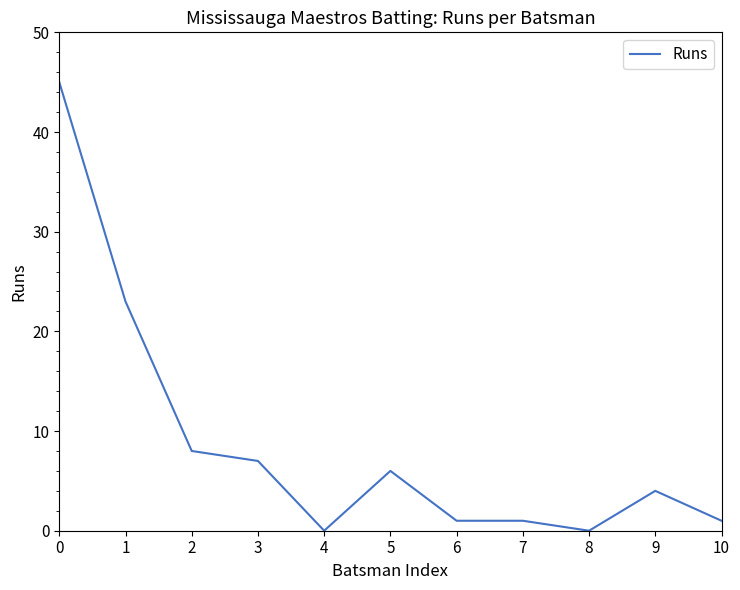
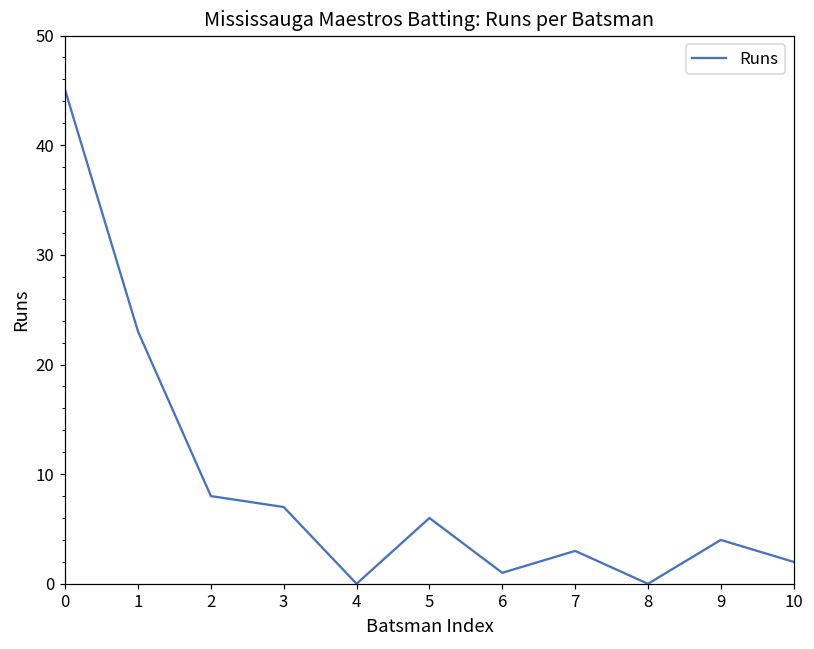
7: 1 -> 3
10: 1 -> 2
